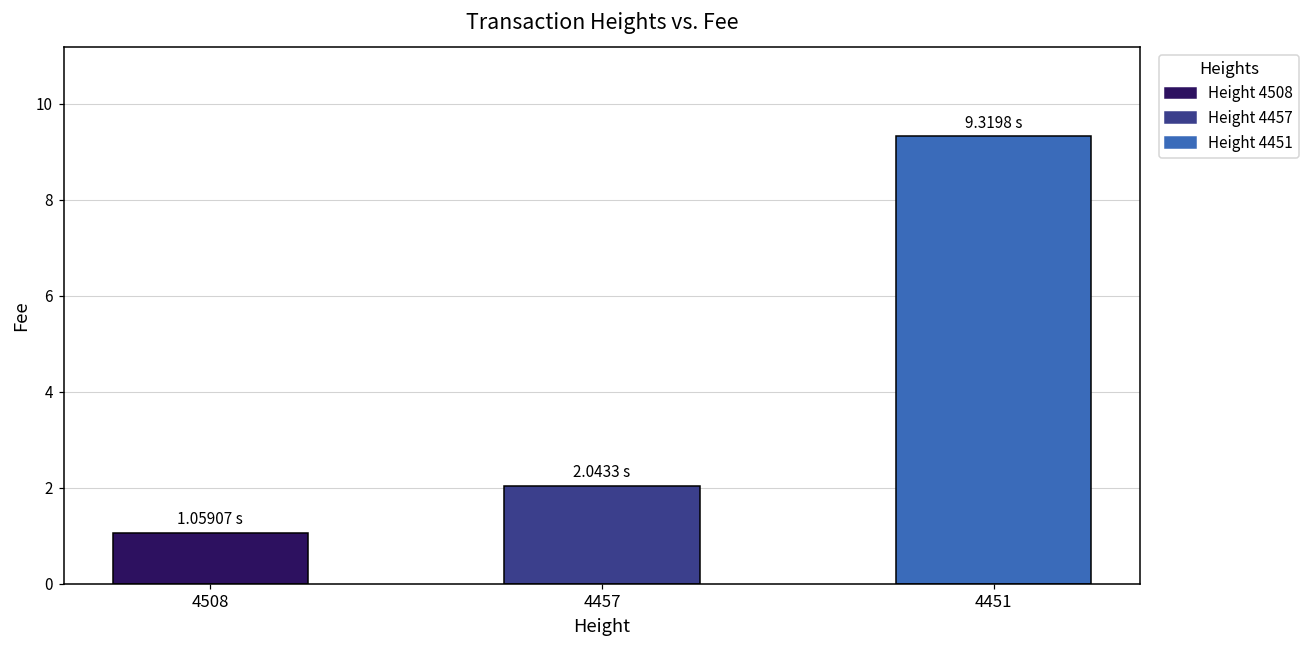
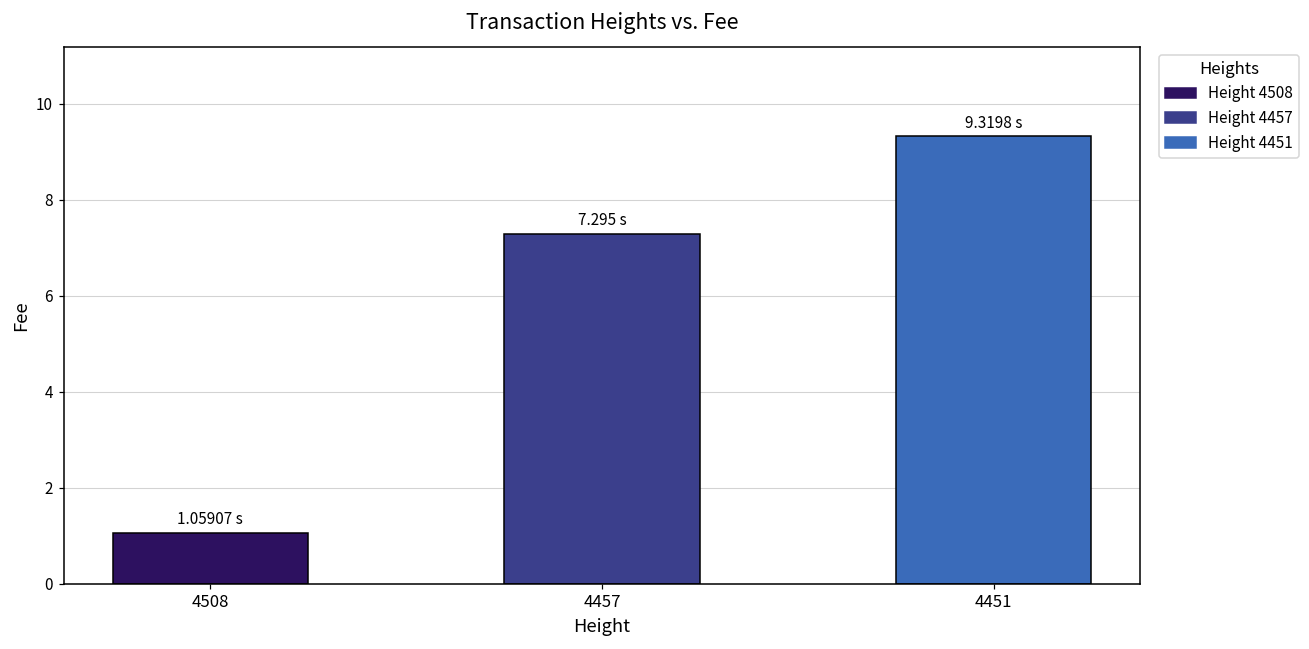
4457: 2.0433 -> 7.295
